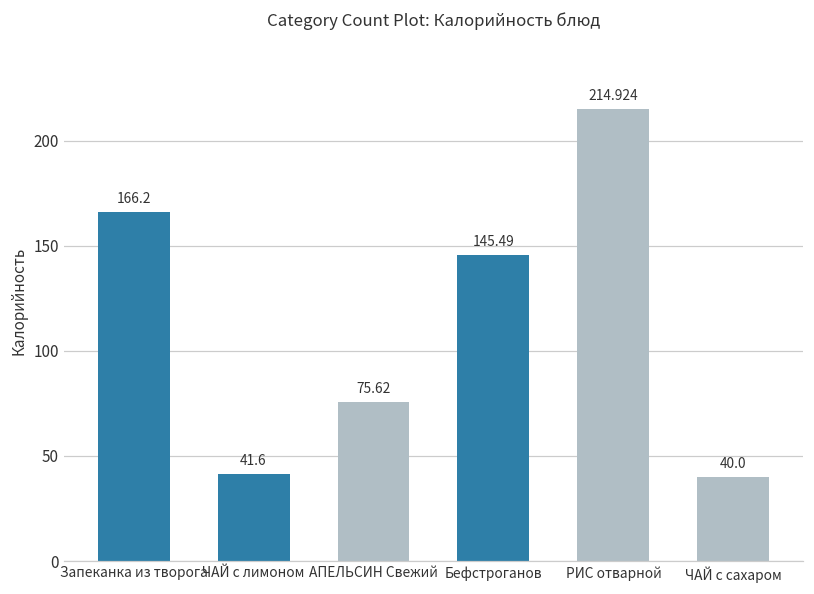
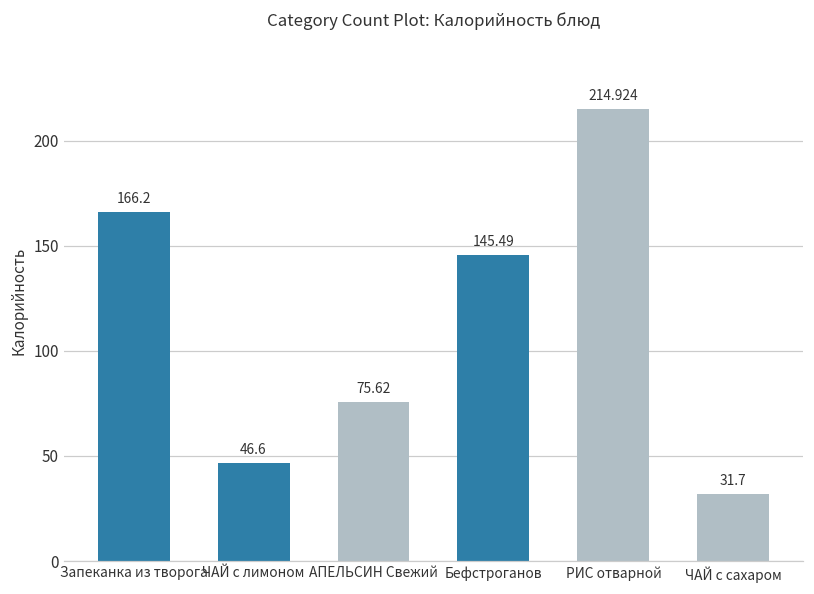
ЧАЙ с лимоном: 41.6 -> 46.6
ЧАЙ с сахаром: 40.0 -> 31.7
